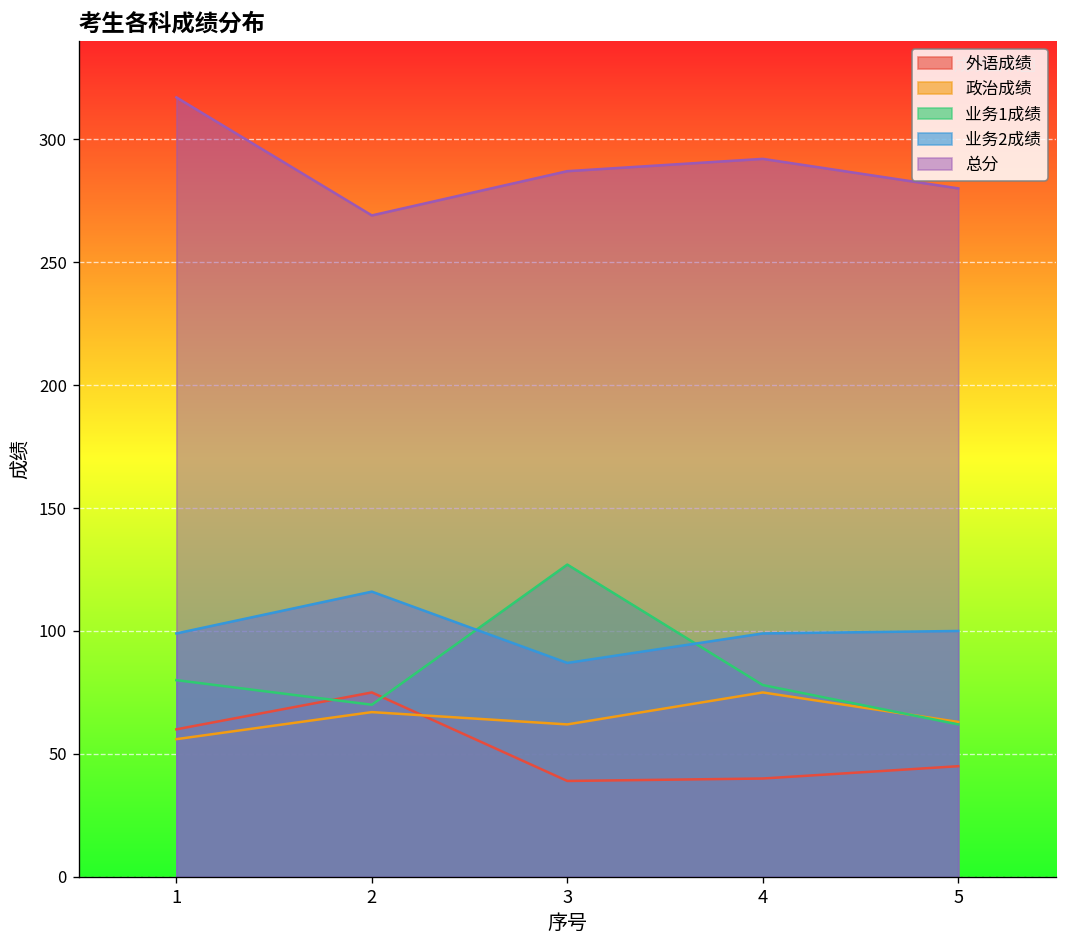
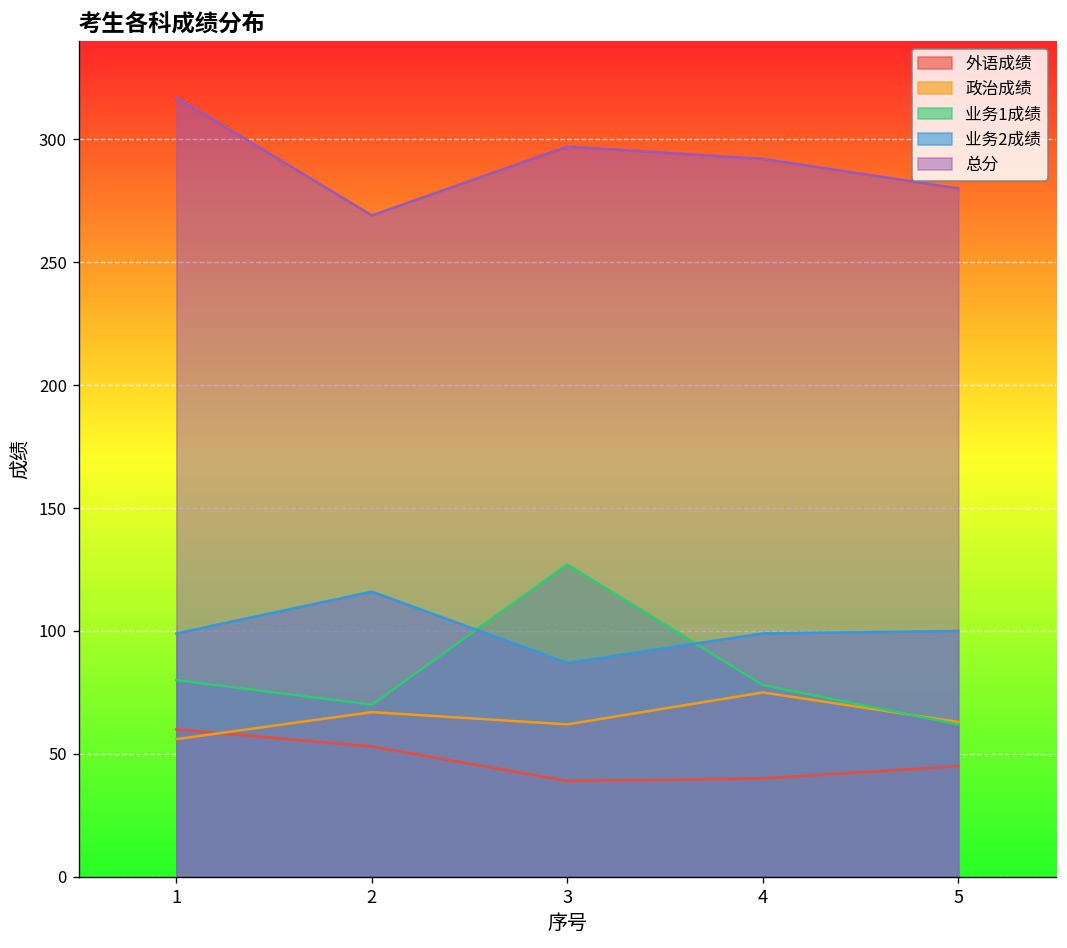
外语成绩, 2: 75 -> 53
总分, 3: 287 -> 297
